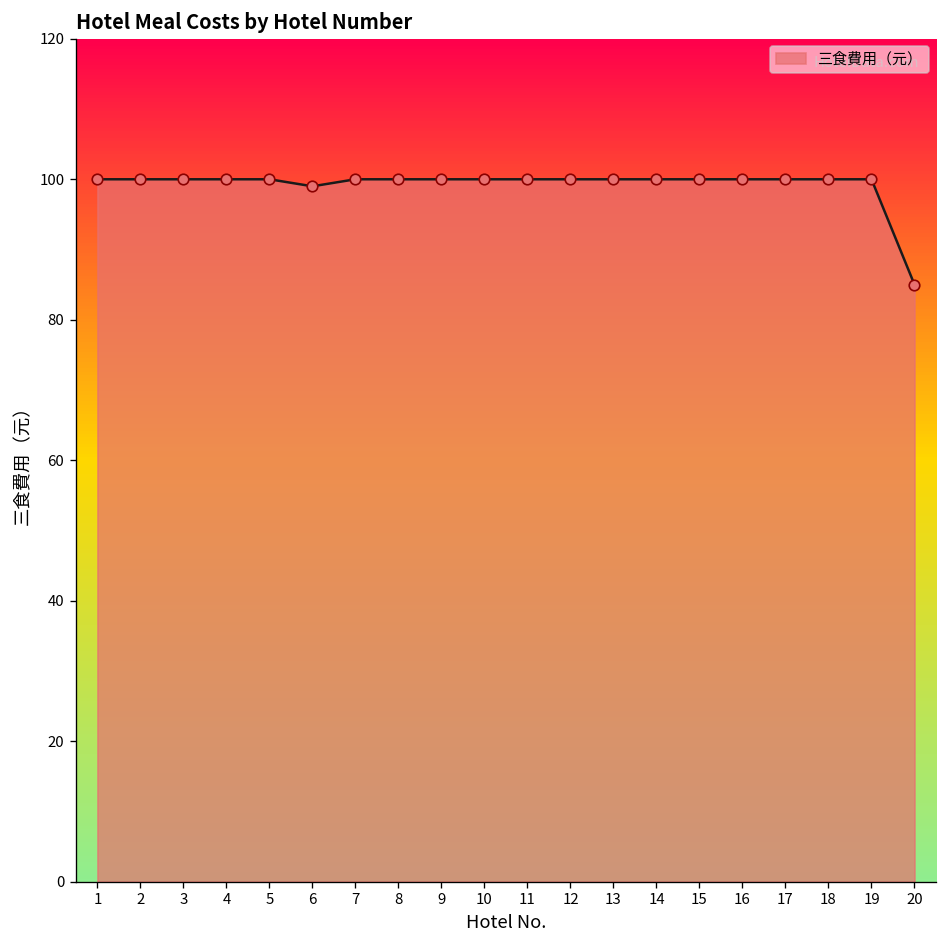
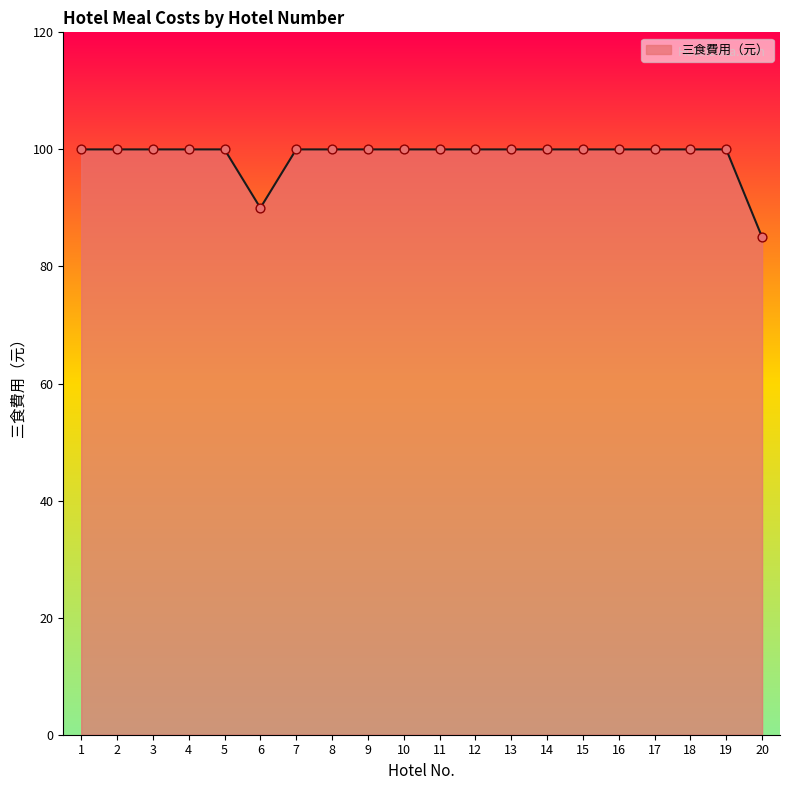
6: 99 -> 90
